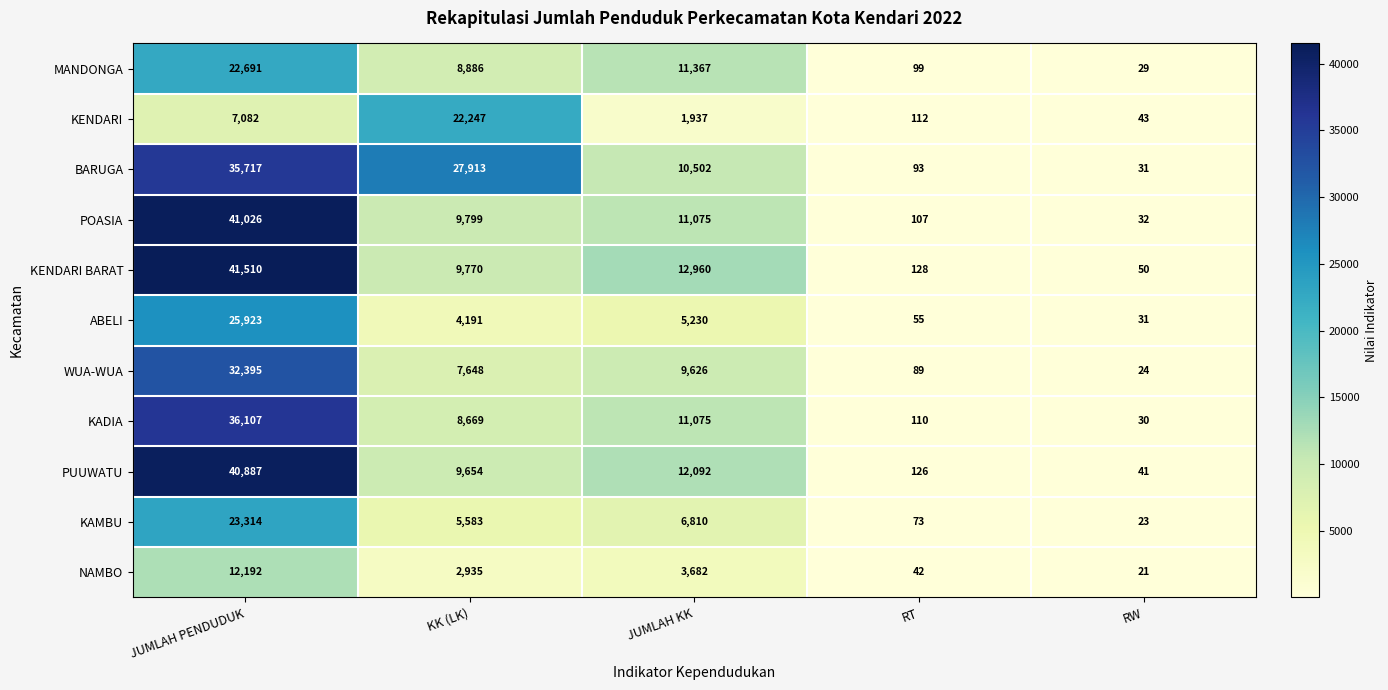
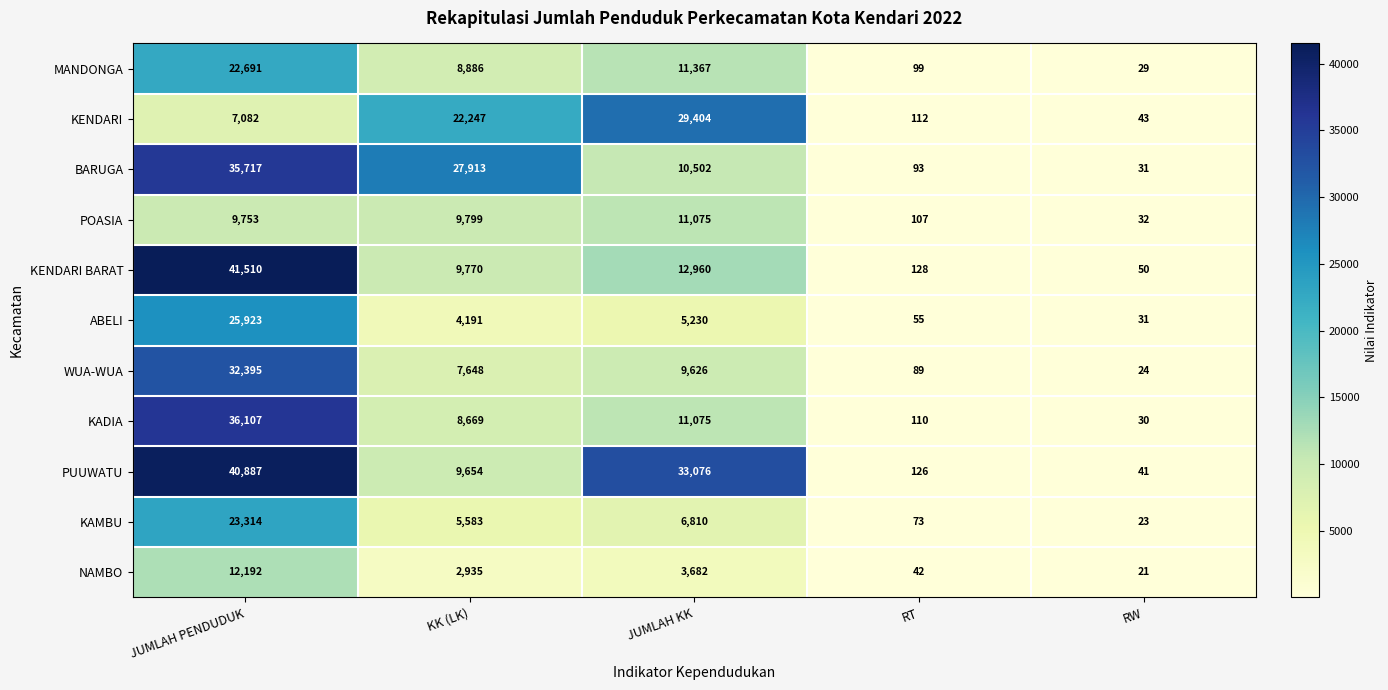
KENDARI, JUMLAH KK: 1,937 -> 29,404
POASIA, JUMLAH PENDUDUK: 41,026 -> 9,753
PUUWATU, JUMLAH KK: 12,092 -> 33,076
